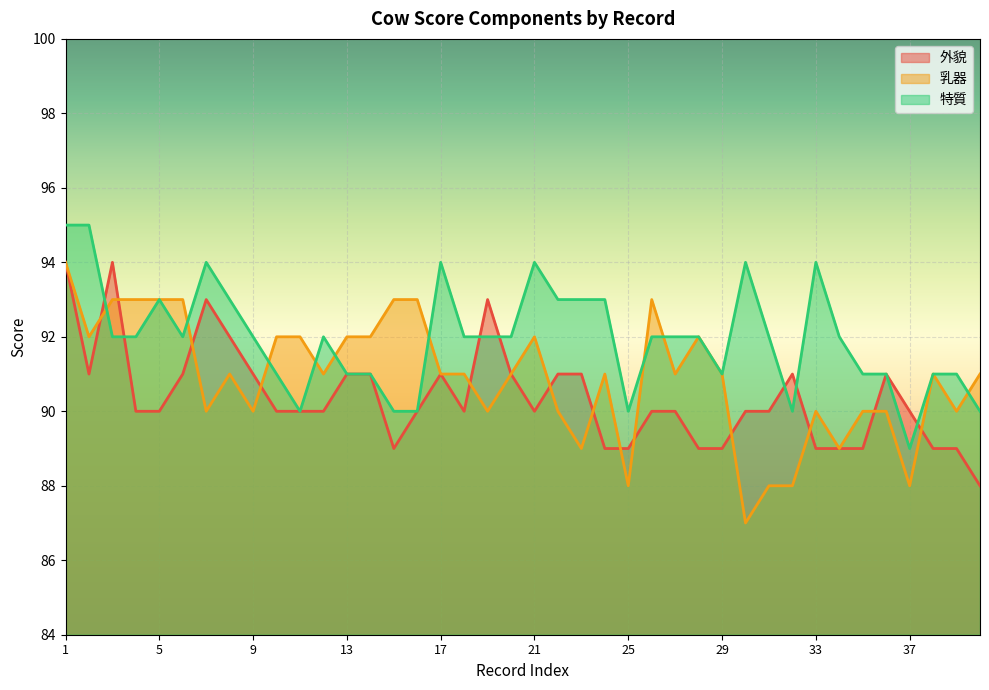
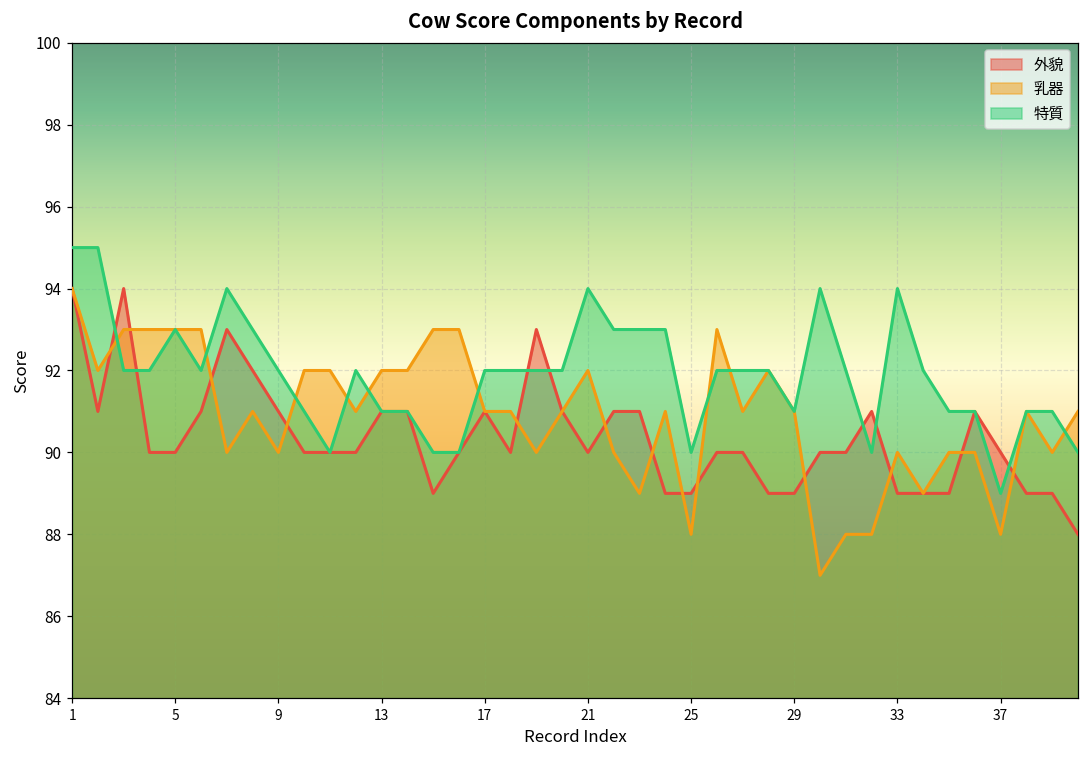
特質, 17: 94 -> 92
